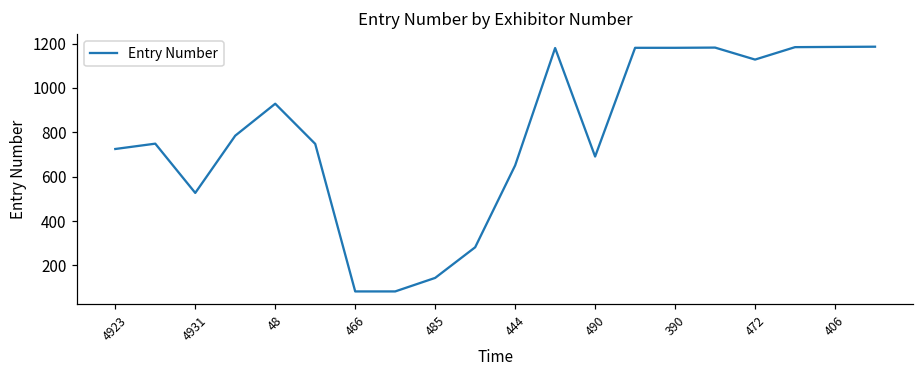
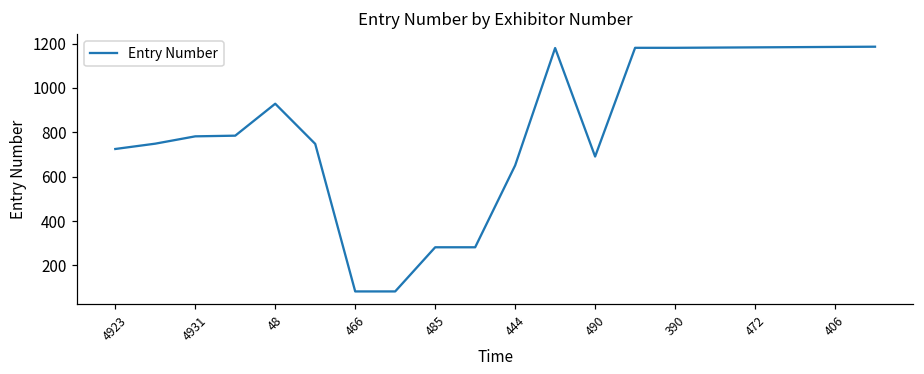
4931: 530 -> 780
485: 140 -> 280
472: 1130 -> 1180
